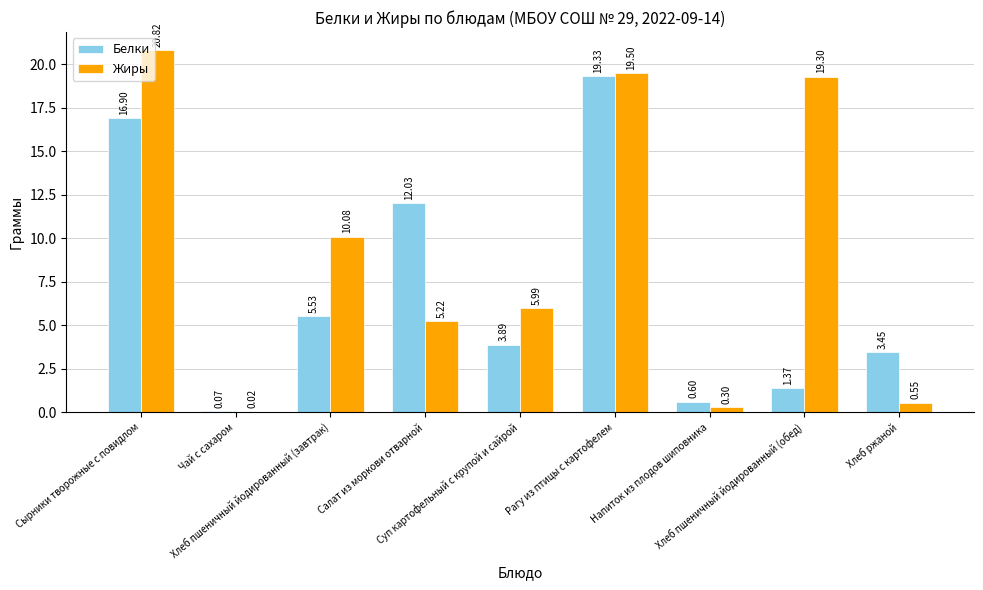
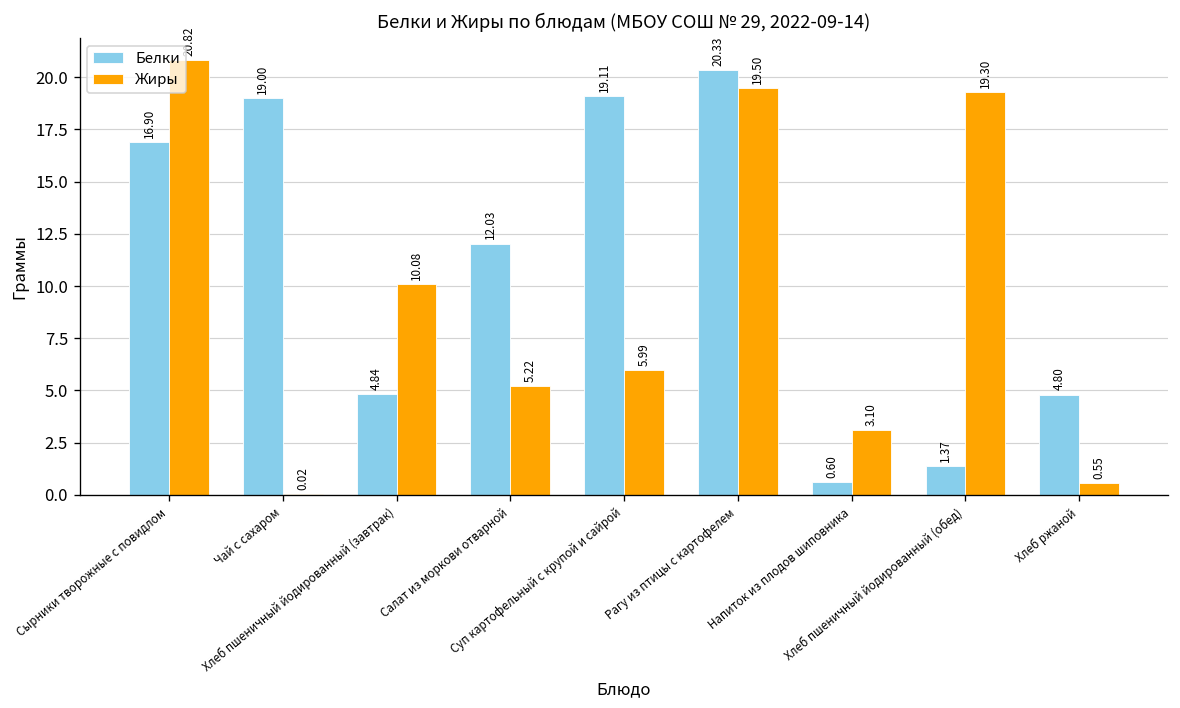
Белки, Чай с сахаром: 0.07 -> 19.00
Белки, Хлеб пшеничный йодированный (завтрак): 5.53 -> 4.84
Белки, Суп картофельный с крупой и сайрой: 3.89 -> 19.11
Белки, Рагу из птицы с картофелем: 19.33 -> 20.33
Жиры, Напиток из плодов шиповника: 0.30 -> 3.10
Белки, Хлеб ржаной: 3.45 -> 4.80
